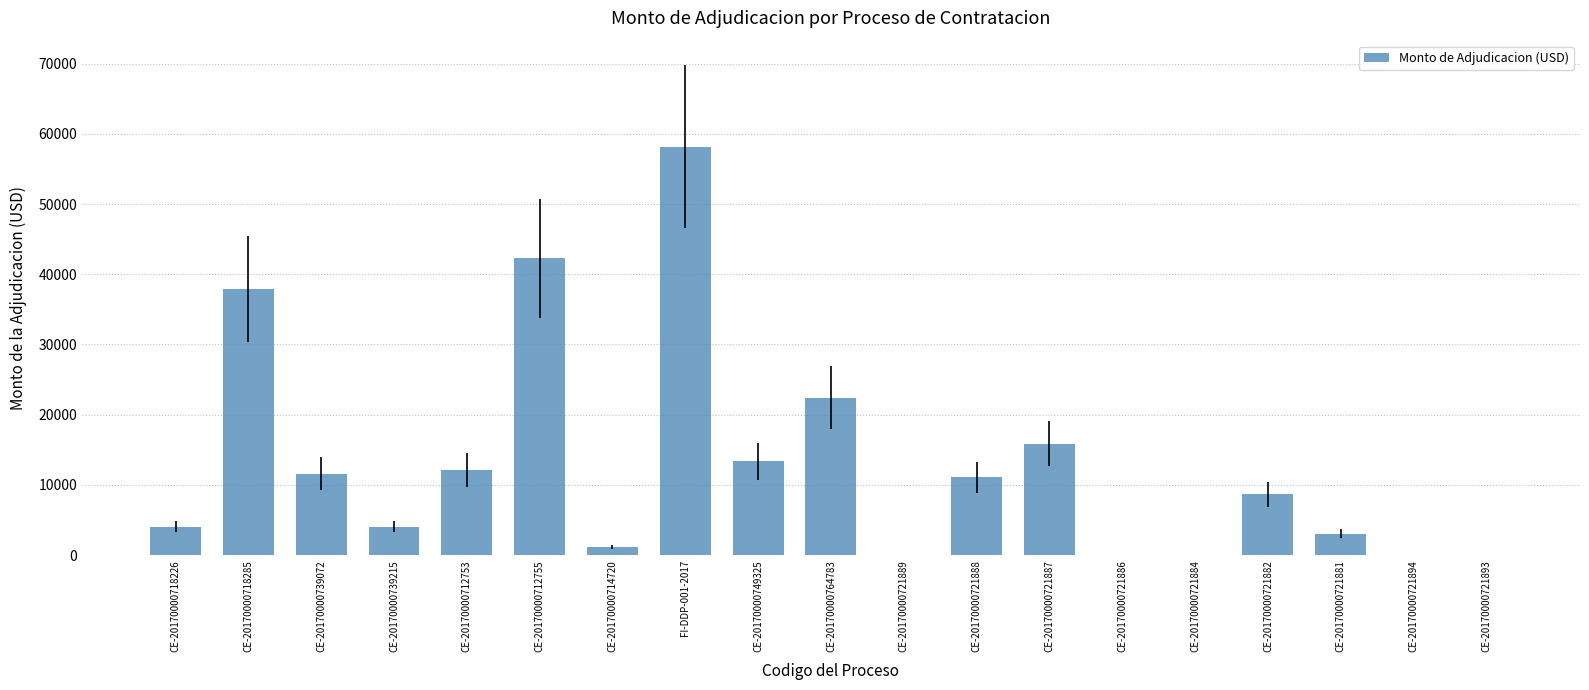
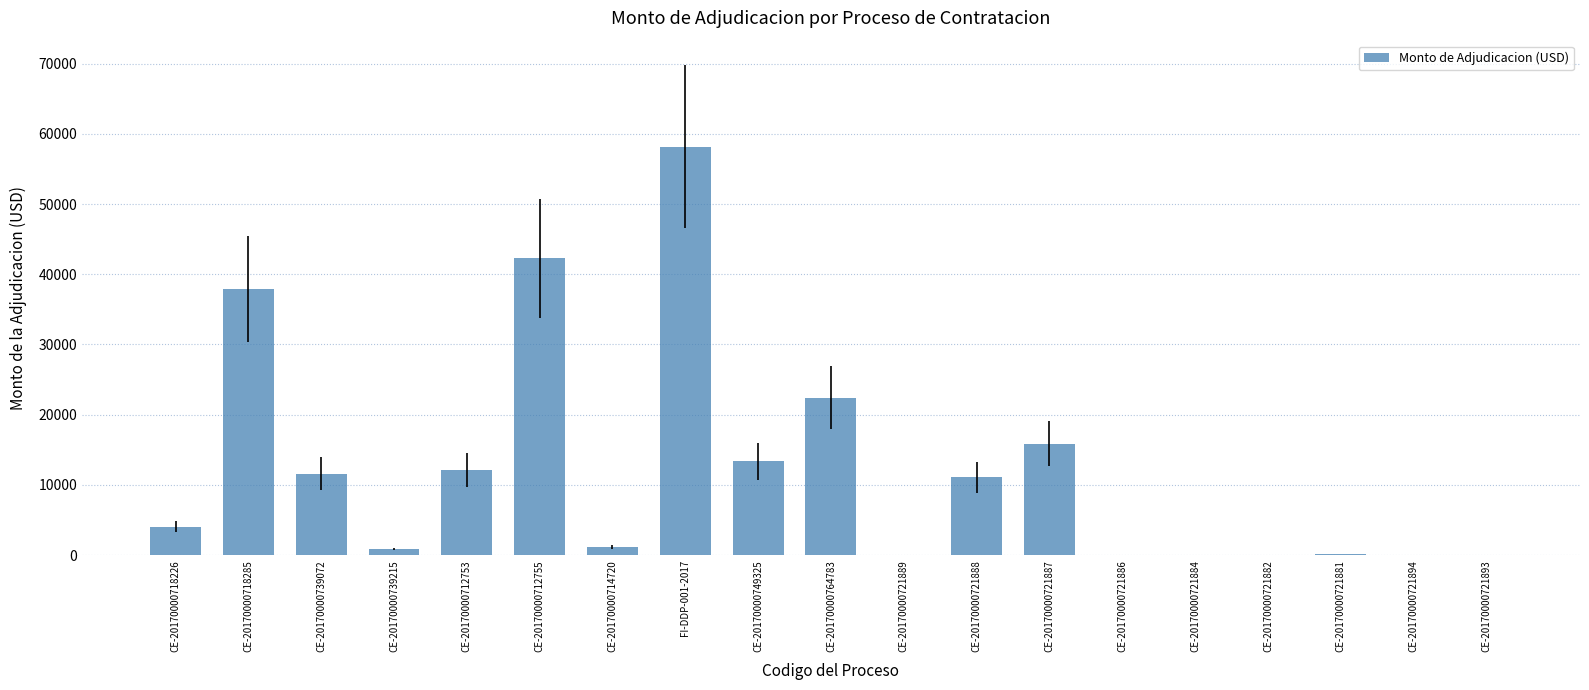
CE-20170000739215: 4000 -> 1000
CE-20170000721882: 9000 -> 0
CE-20170000721881: 3000 -> 0
